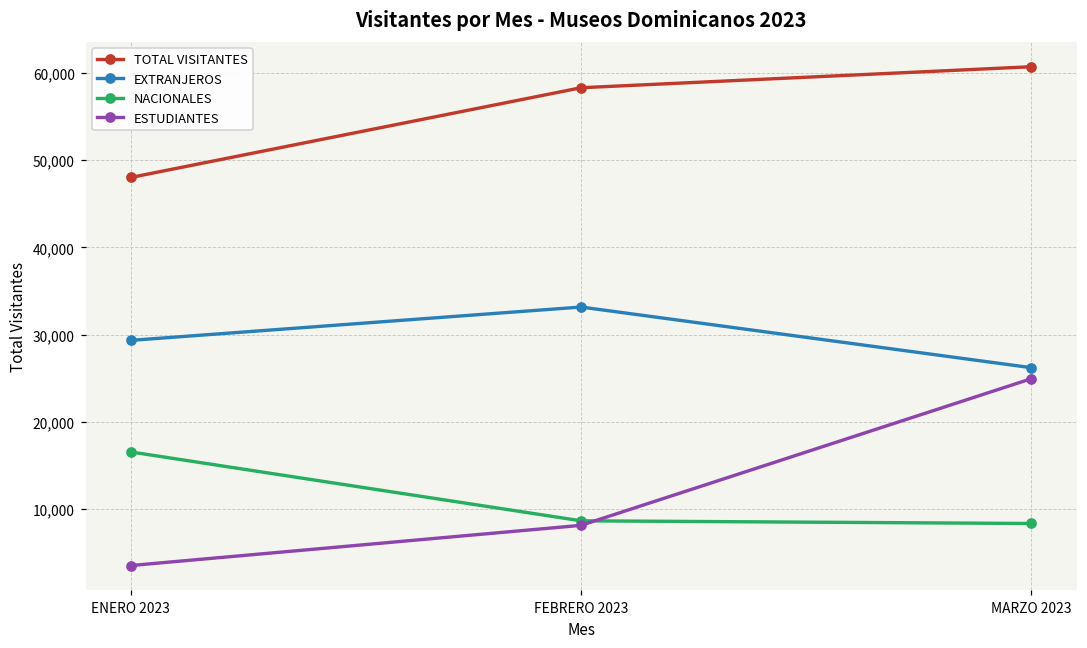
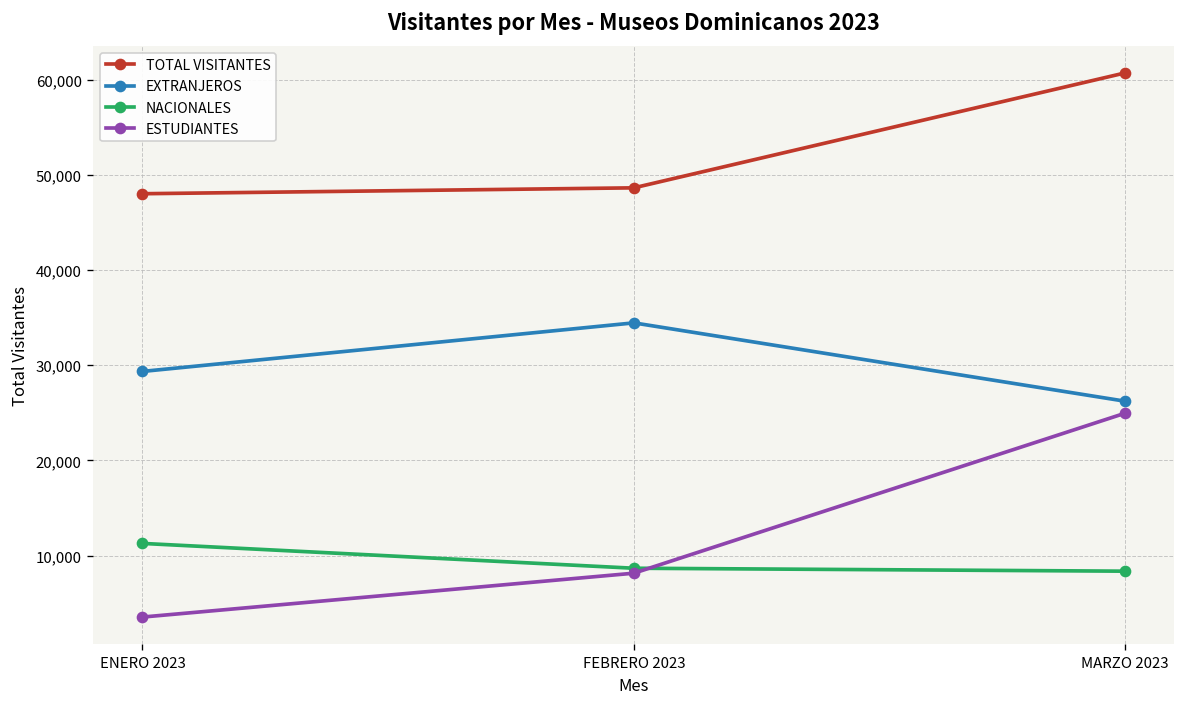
NACIONALES, ENERO 2023: 17,000 -> 11,000
TOTAL VISITANTES, FEBRERO 2023: 58,000 -> 49,000
EXTRANJEROS, FEBRERO 2023: 33,000 -> 34,000
